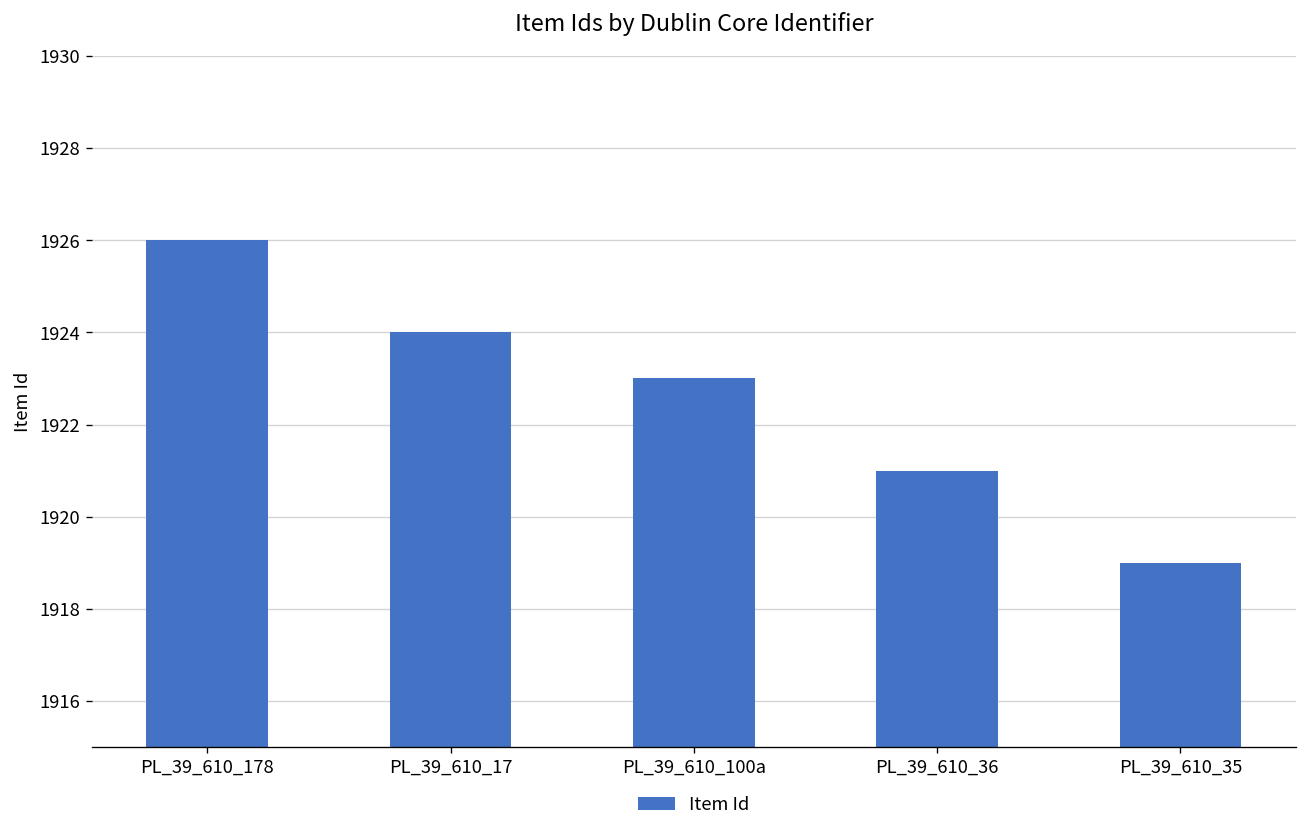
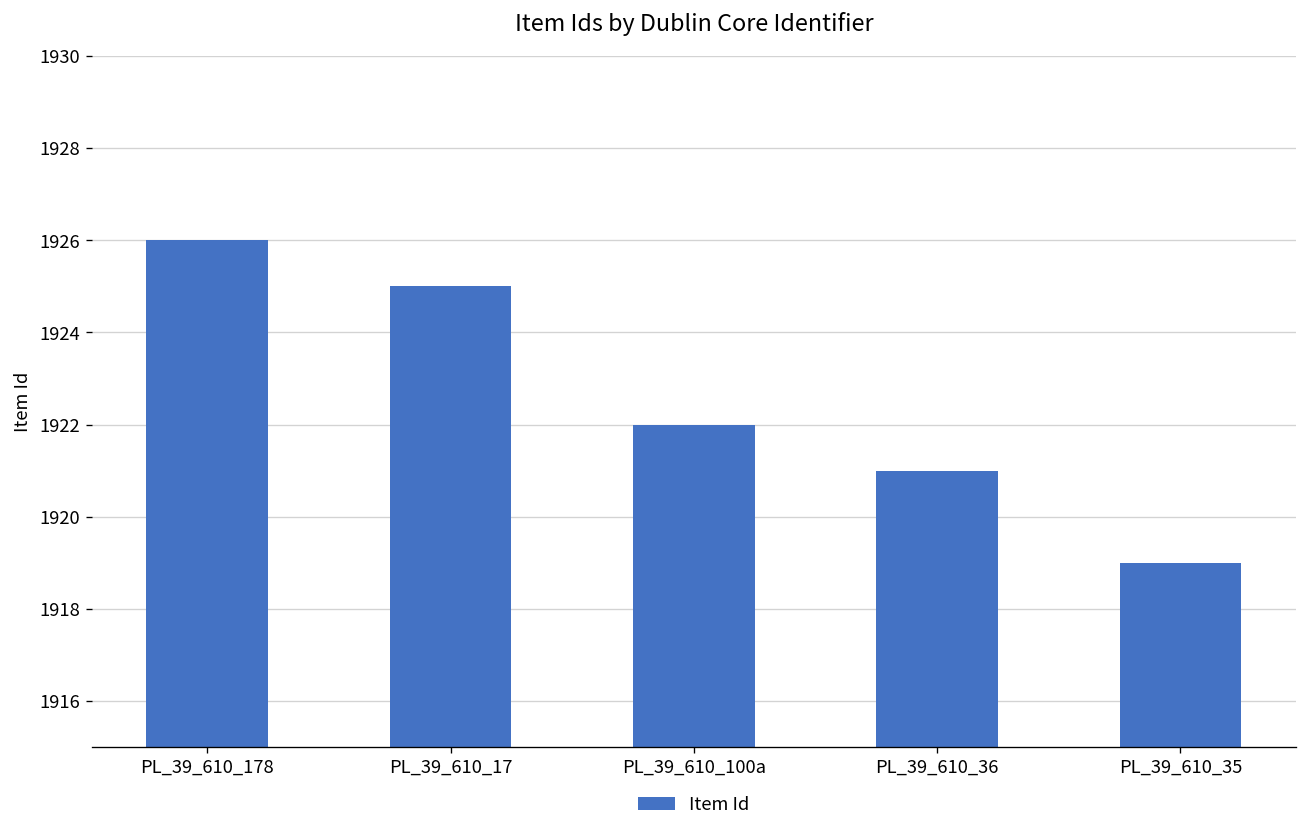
PL_39_610_17: 1924 -> 1925
PL_39_610_100a: 1923 -> 1922
